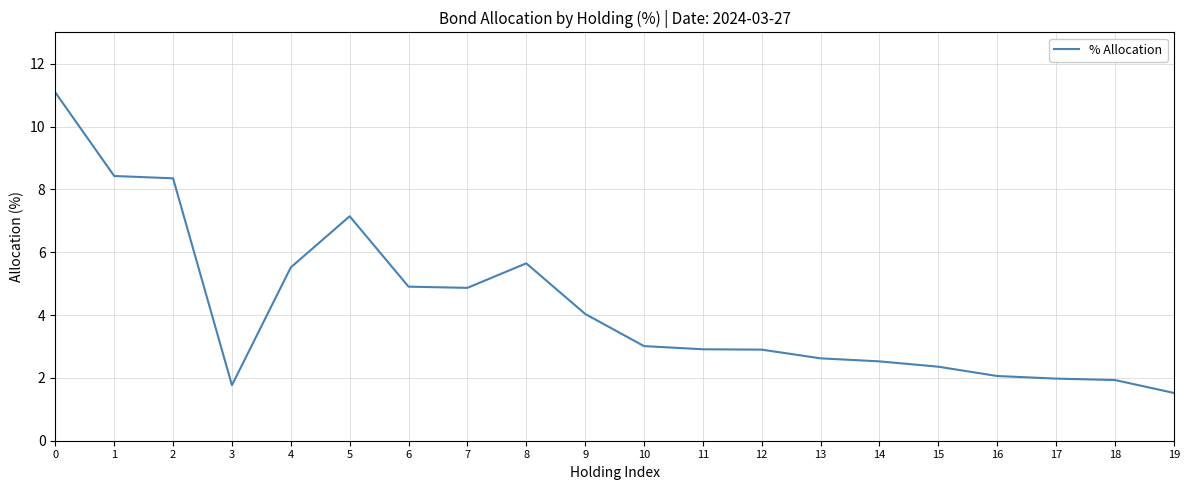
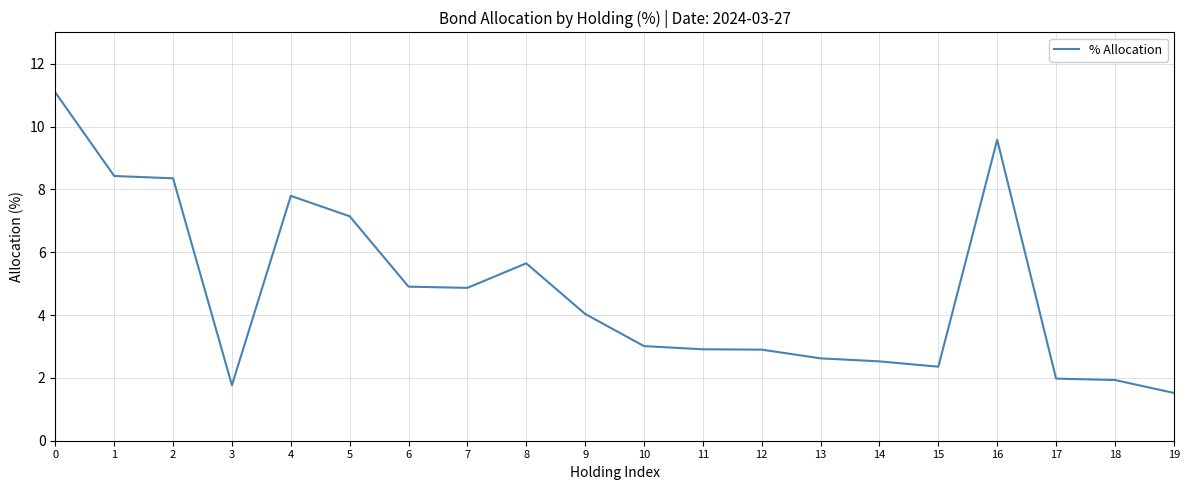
4: 5.5 -> 7.8
16: 2.1 -> 9.6
